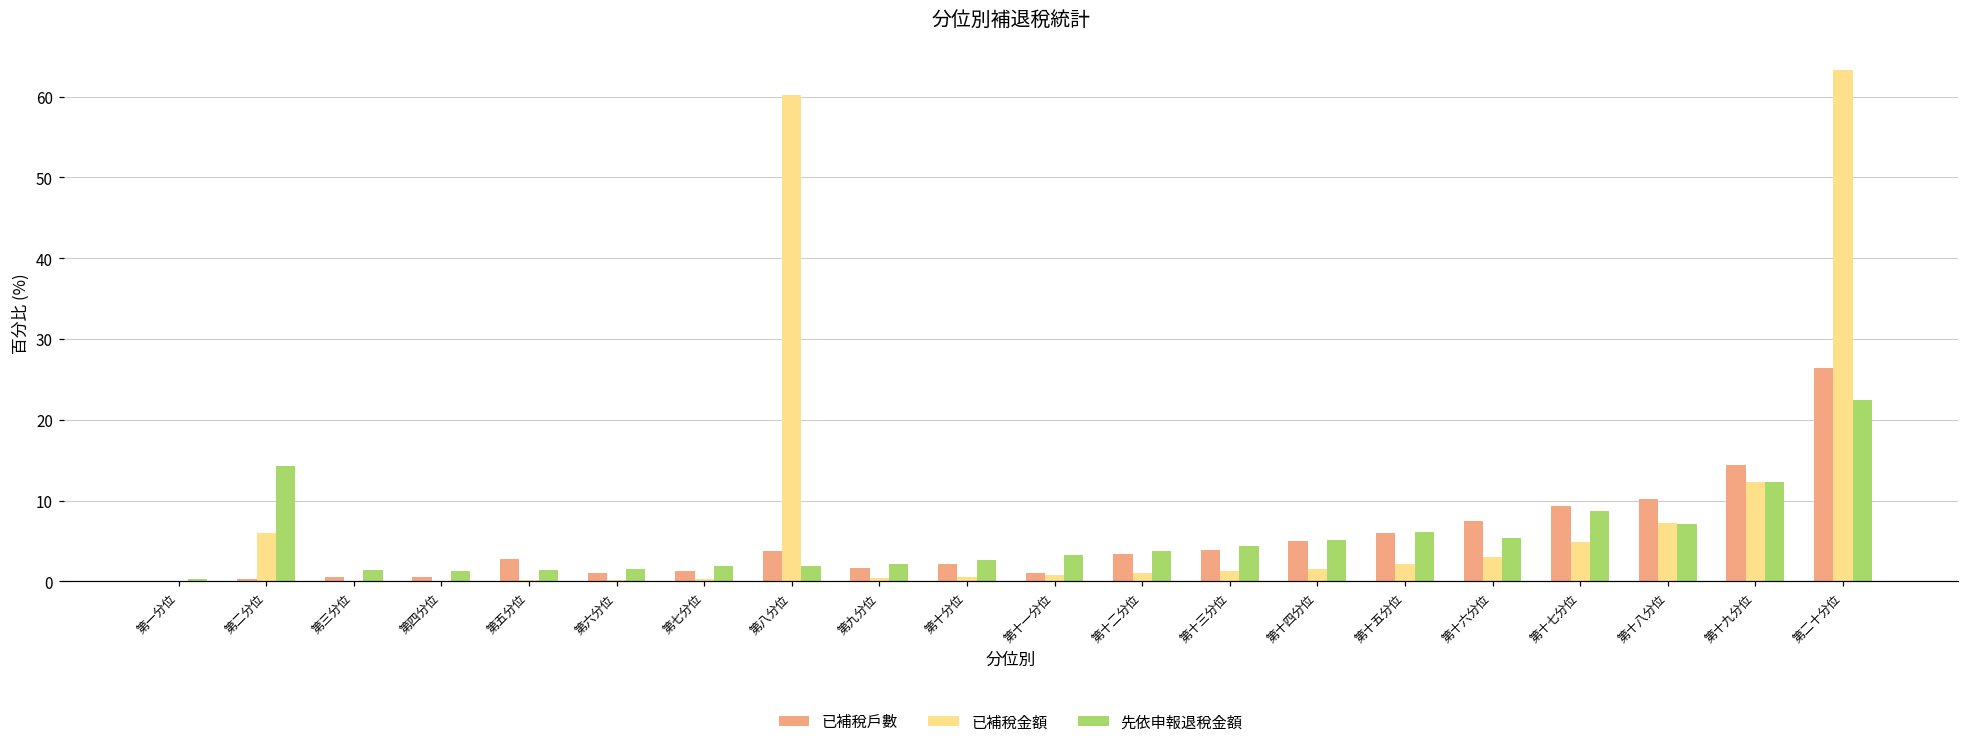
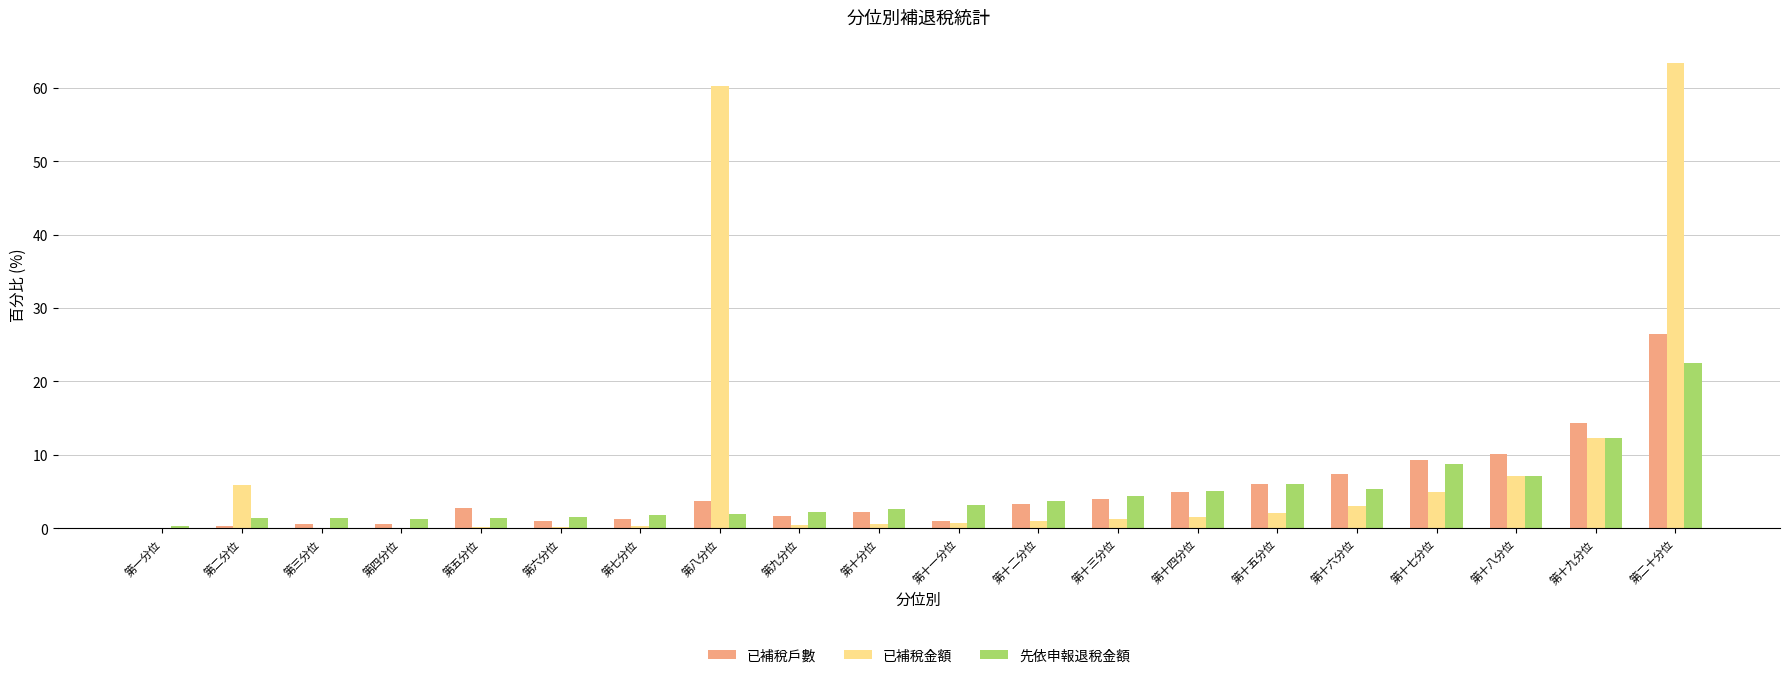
先依申報退稅金額, 第二分位: 14 -> 1
